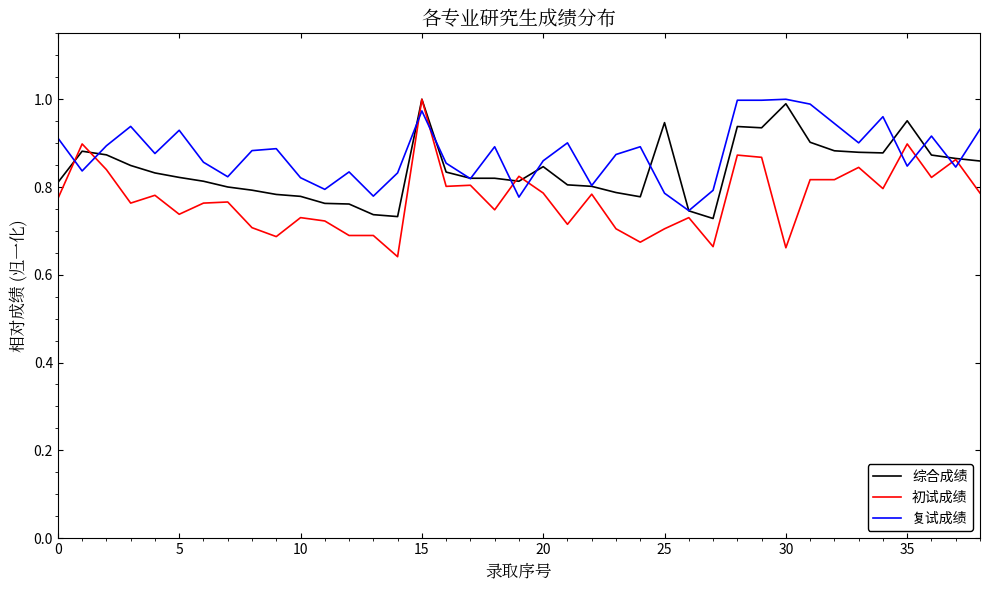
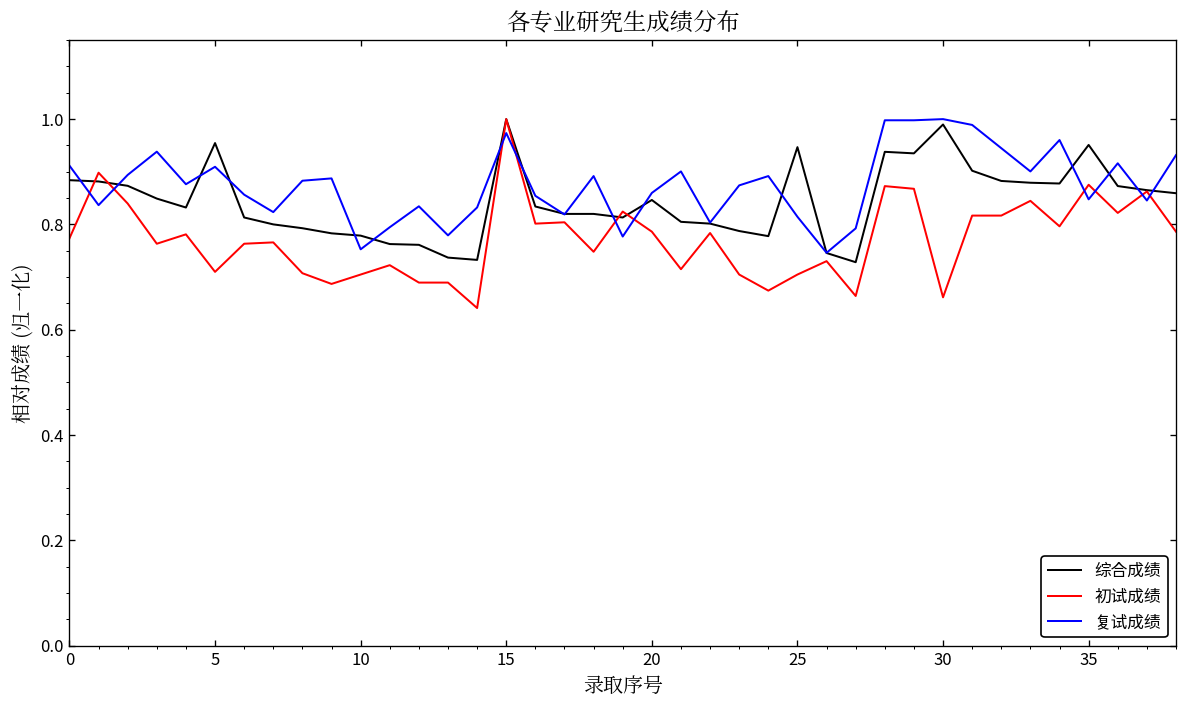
综合成绩, 0: 0.81 -> 0.88
综合成绩, 5: 0.82 -> 0.95
初试成绩, 5: 0.74 -> 0.71
复试成绩, 5: 0.93 -> 0.91
初试成绩, 10: 0.73 -> 0.70
复试成绩, 10: 0.82 -> 0.75
复试成绩, 25: 0.79 -> 0.81
初试成绩, 35: 0.90 -> 0.88
